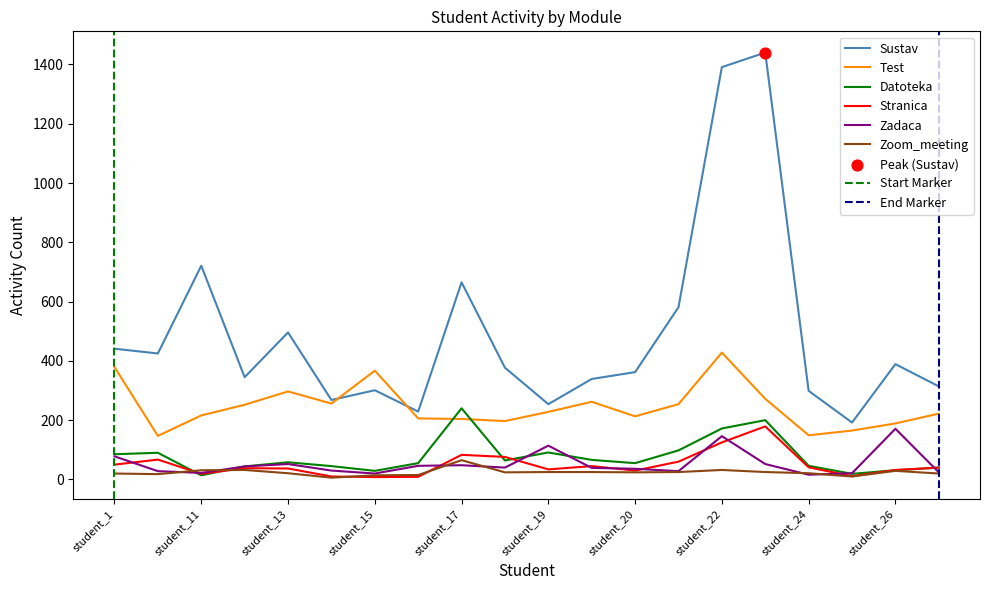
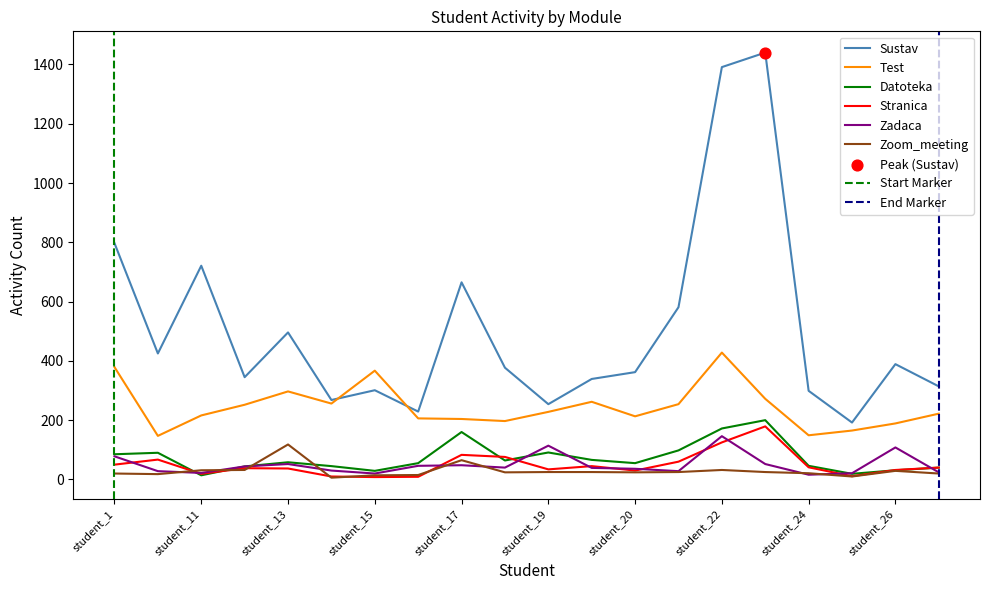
Sustav, student_1: 440 -> 800
Zoom_meeting, student_13: 20 -> 120
Datoteka, student_17: 240 -> 160
Zadaca, student_26: 170 -> 110
